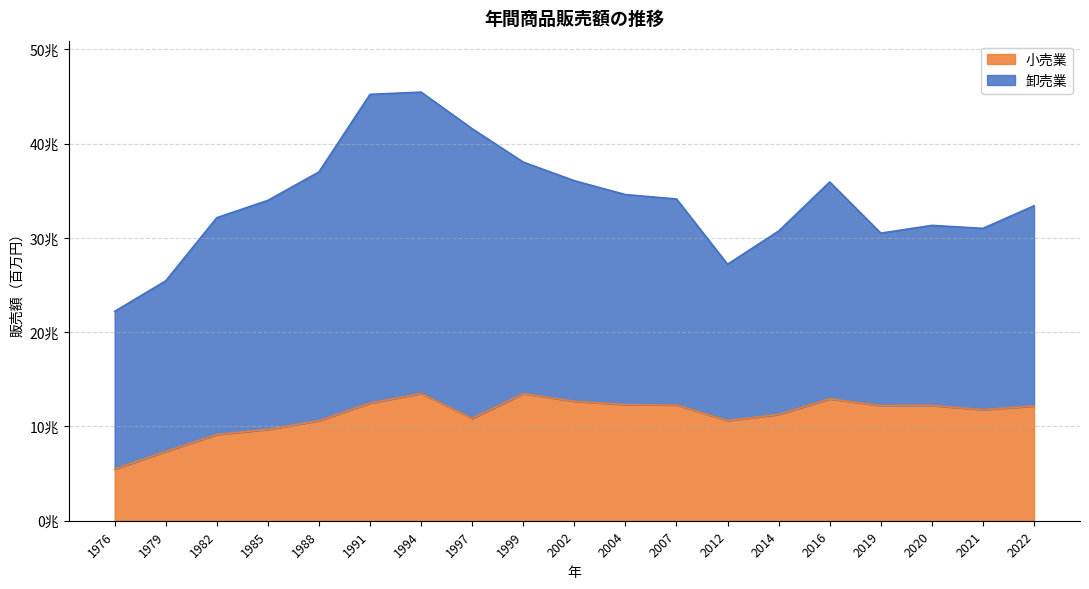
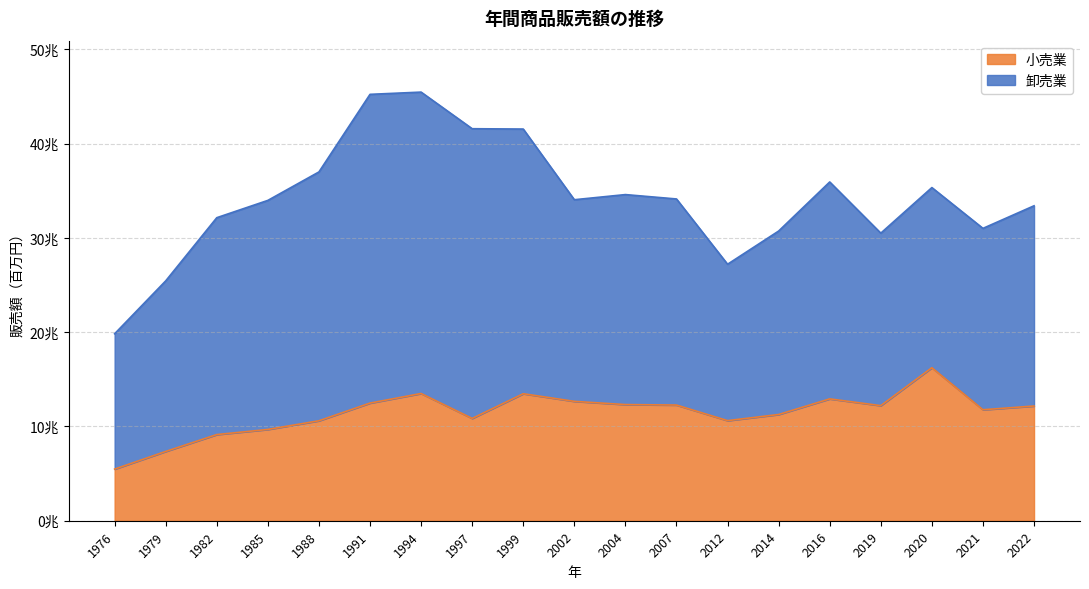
卸売業, 1976: 17兆 -> 14兆
卸売業, 1999: 25兆 -> 28兆
卸売業, 2002: 23兆 -> 21兆
小売業, 2020: 12兆 -> 16兆
